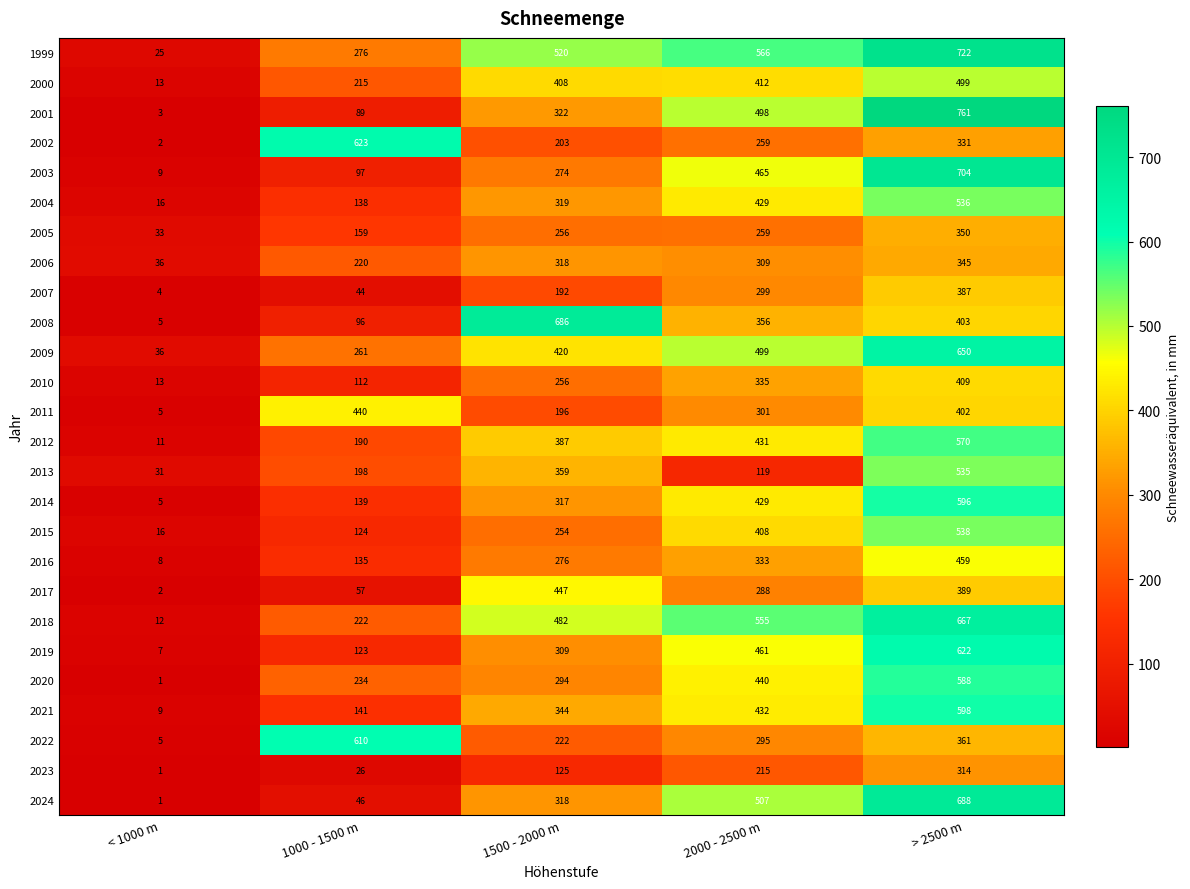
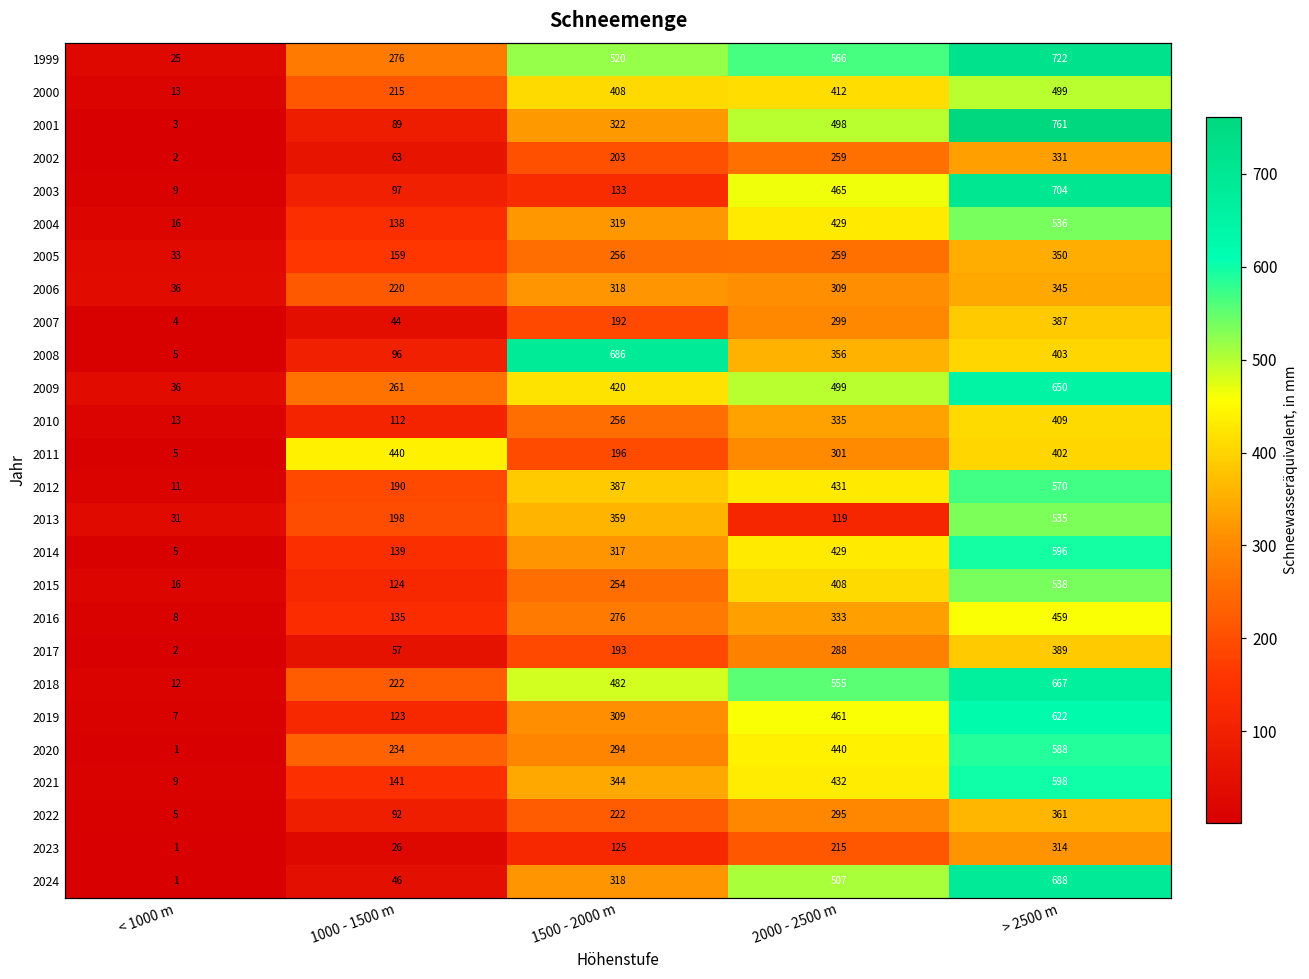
2002, 1000 - 1500 m: 623 -> 63
2003, 1500 - 2000 m: 274 -> 133
2017, 1500 - 2000 m: 447 -> 193
2022, 1000 - 1500 m: 610 -> 92
